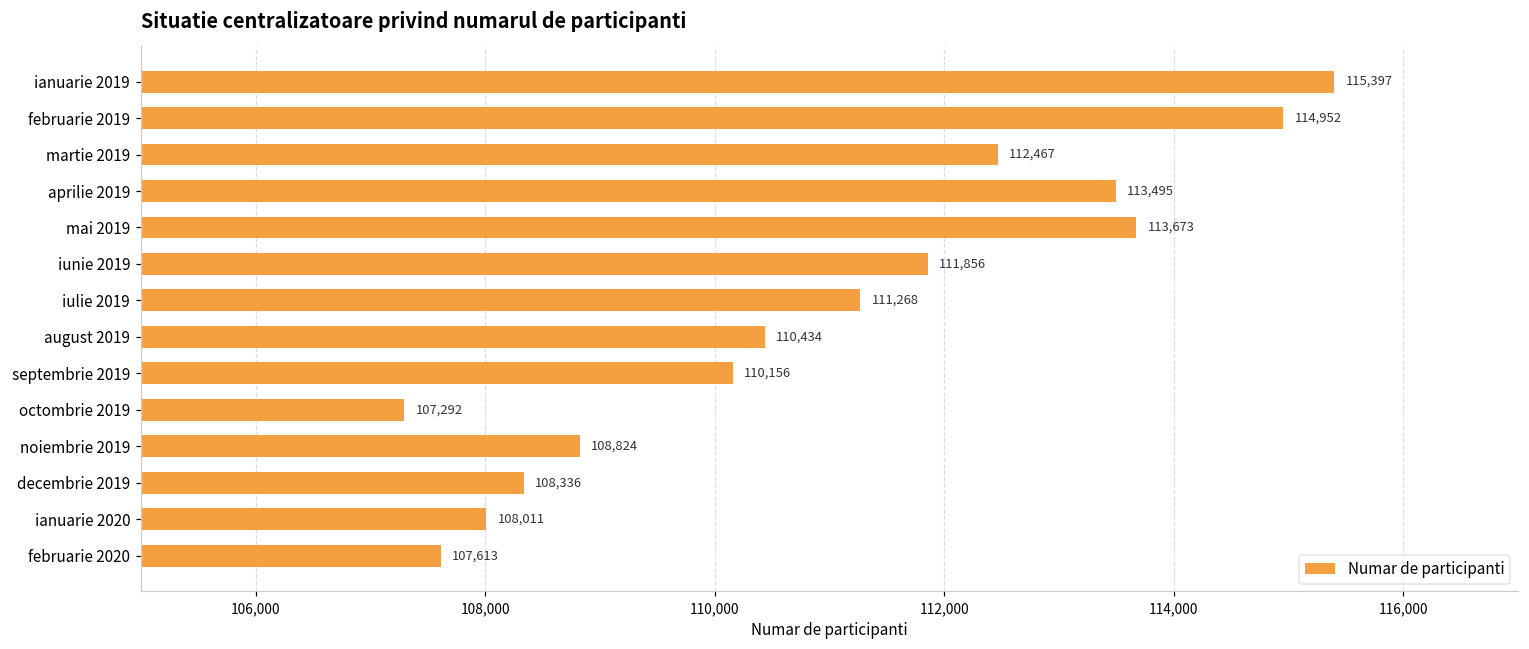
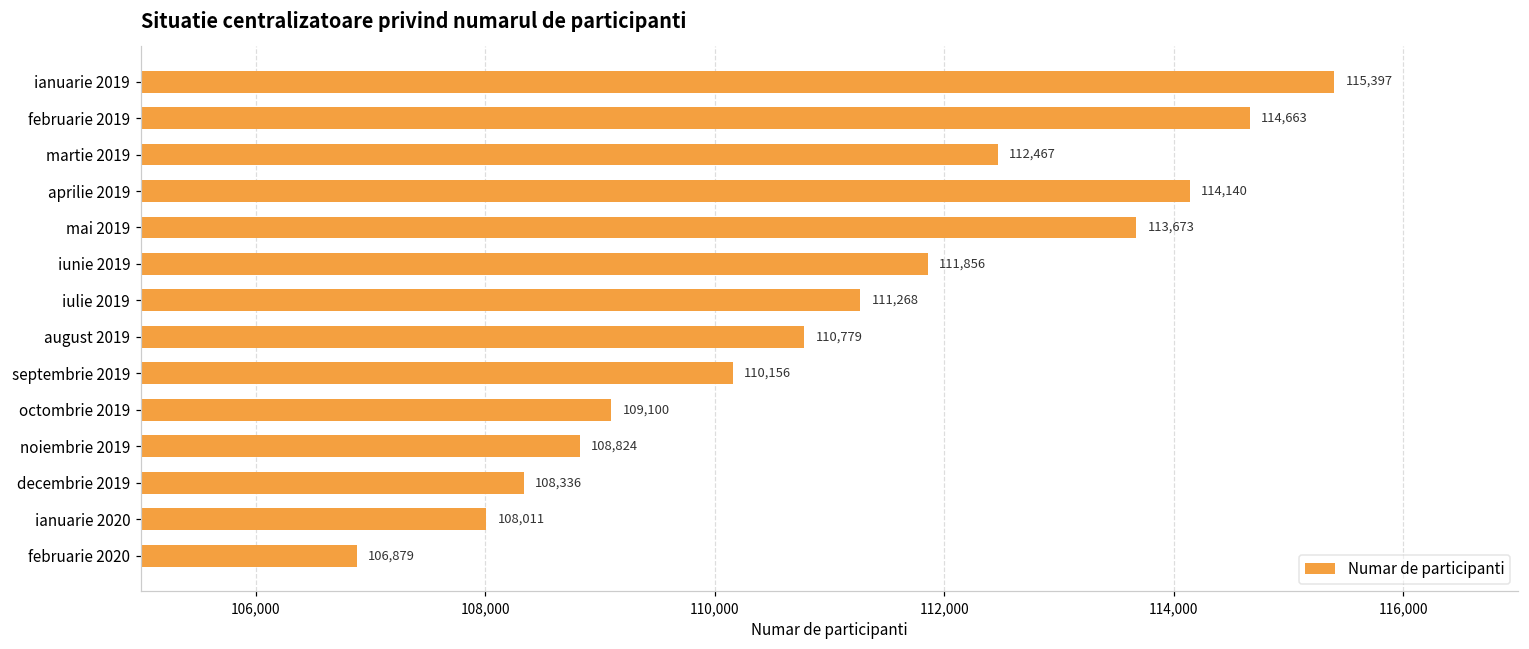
februarie 2019: 114,952 -> 114,663
aprilie 2019: 113,495 -> 114,140
august 2019: 110,434 -> 110,779
octombrie 2019: 107,292 -> 109,100
februarie 2020: 107,613 -> 106,879
